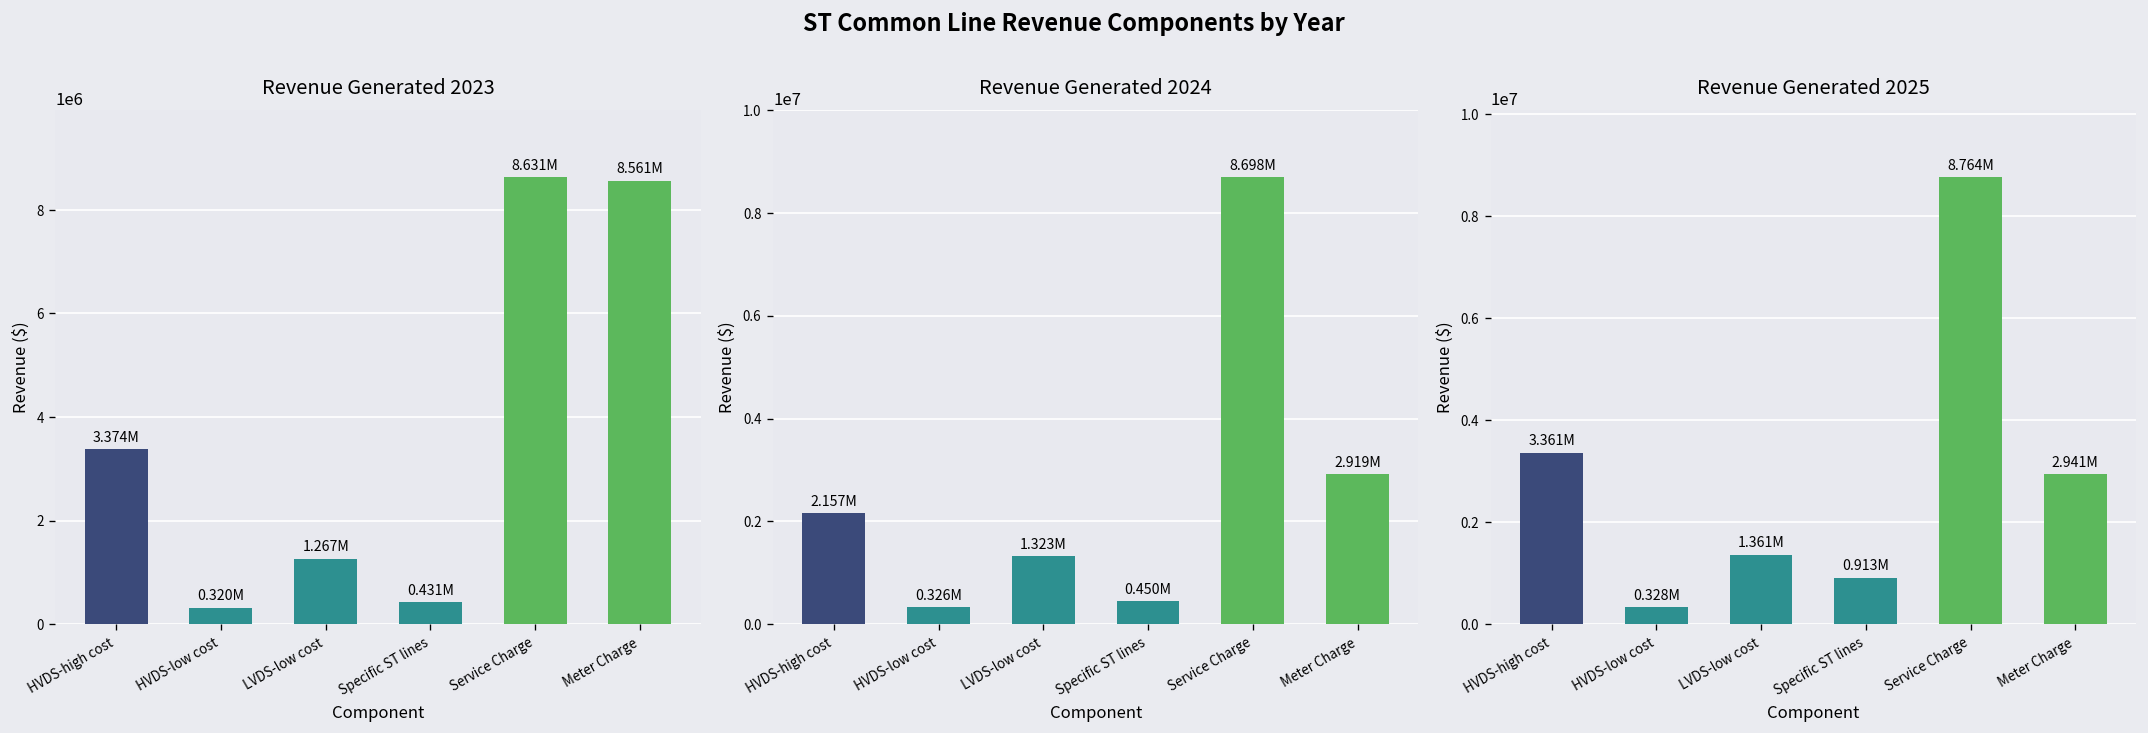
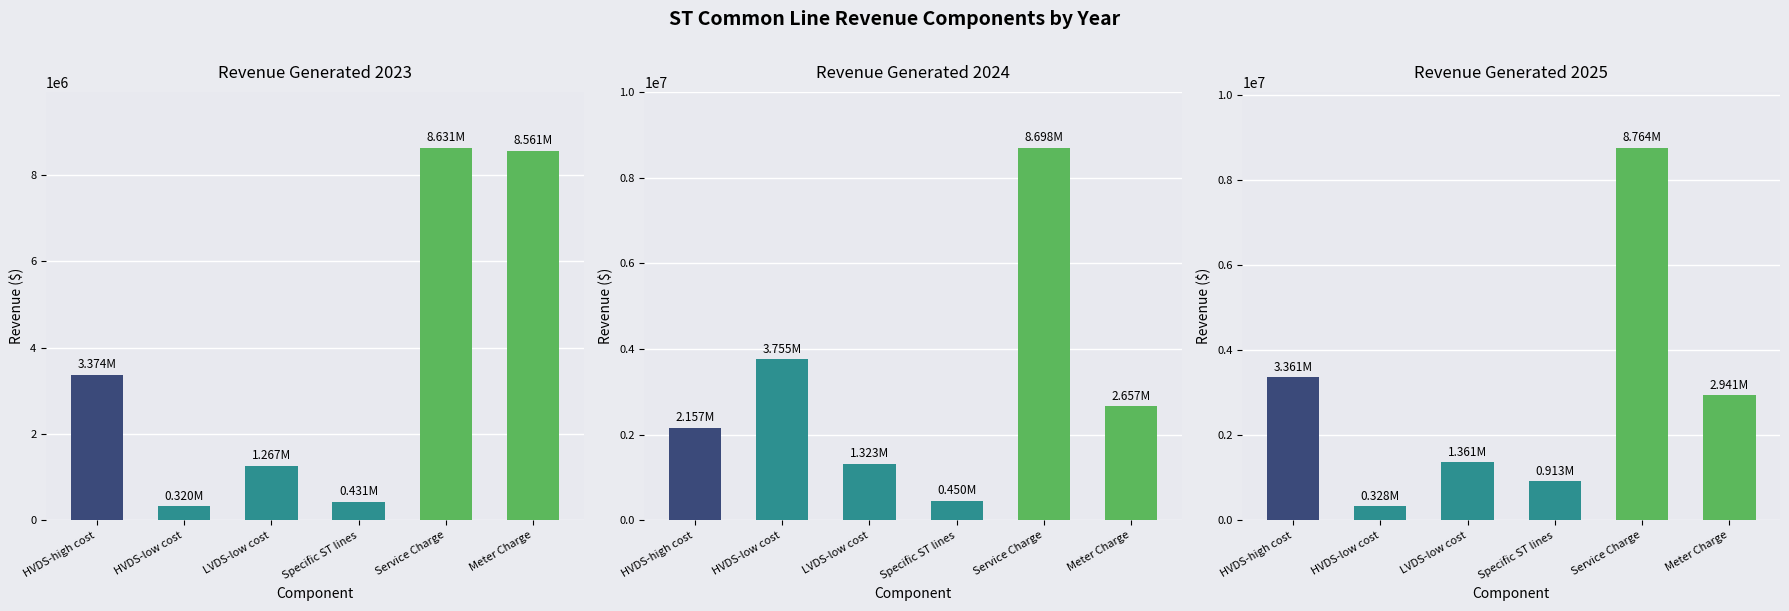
Revenue Generated 2024, HVDS-low cost: 0.326M -> 3.755M
Revenue Generated 2024, Meter Charge: 2.919M -> 2.657M
